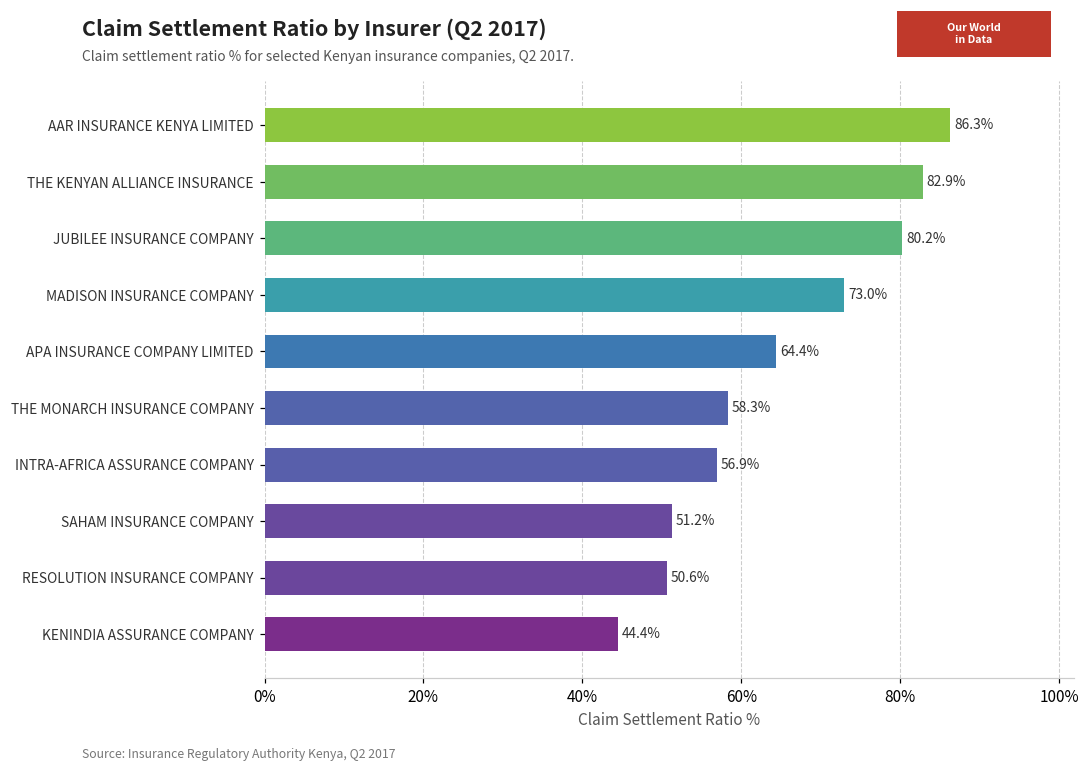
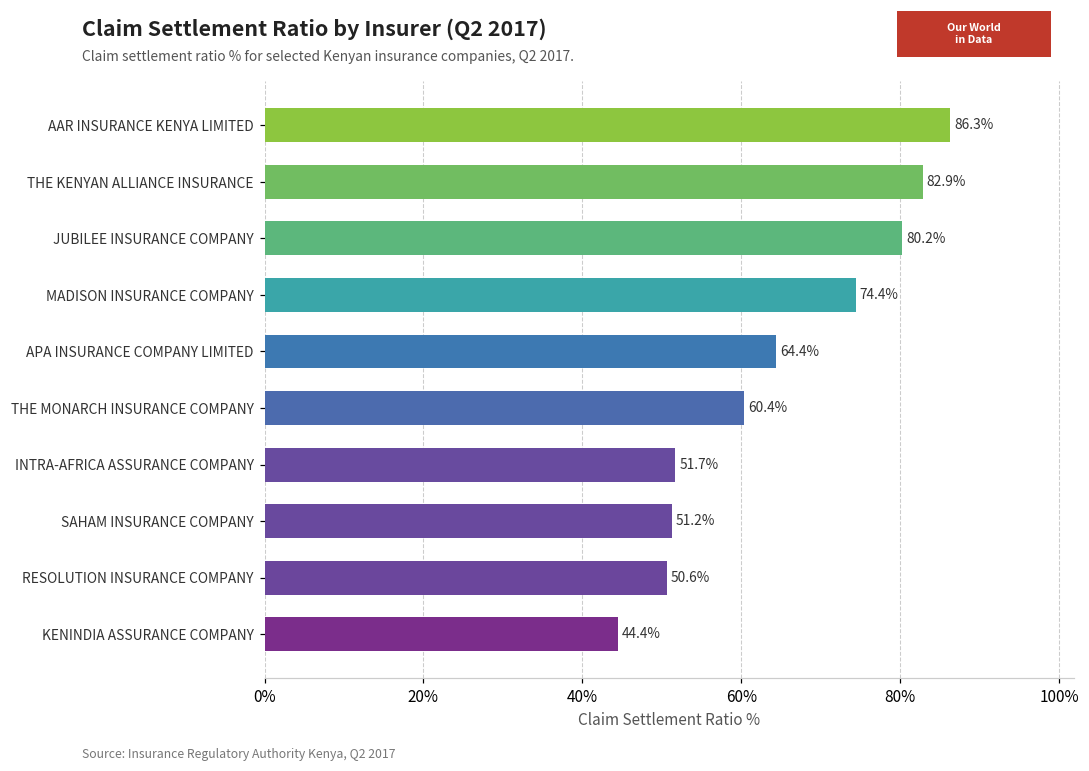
MADISON INSURANCE COMPANY: 73.0% -> 74.4%
THE MONARCH INSURANCE COMPANY: 58.3% -> 60.4%
INTRA-AFRICA ASSURANCE COMPANY: 56.9% -> 51.7%
